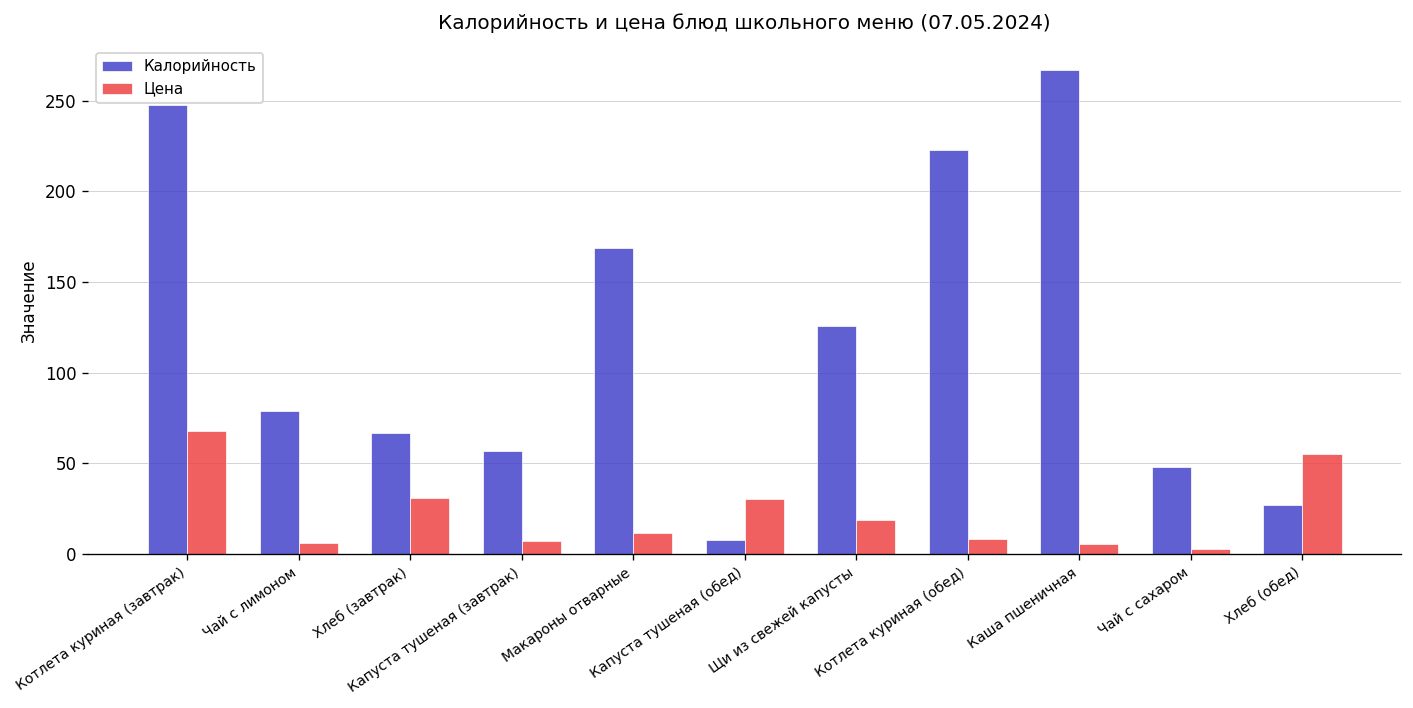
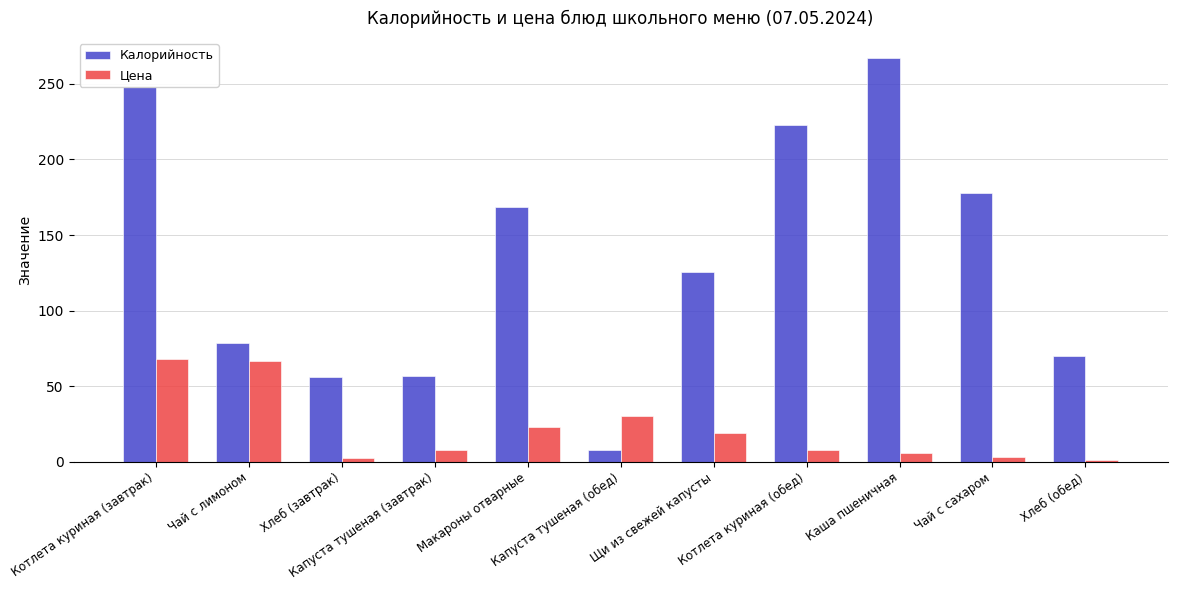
Цена, Чай с лимоном: 6 -> 66
Калорийность, Хлеб (завтрак): 67 -> 56
Цена, Хлеб (завтрак): 31 -> 3
Цена, Макароны отварные: 12 -> 23
Калорийность, Чай с сахаром: 48 -> 178
Калорийность, Хлеб (обед): 27 -> 70
Цена, Хлеб (обед): 55 -> 1
